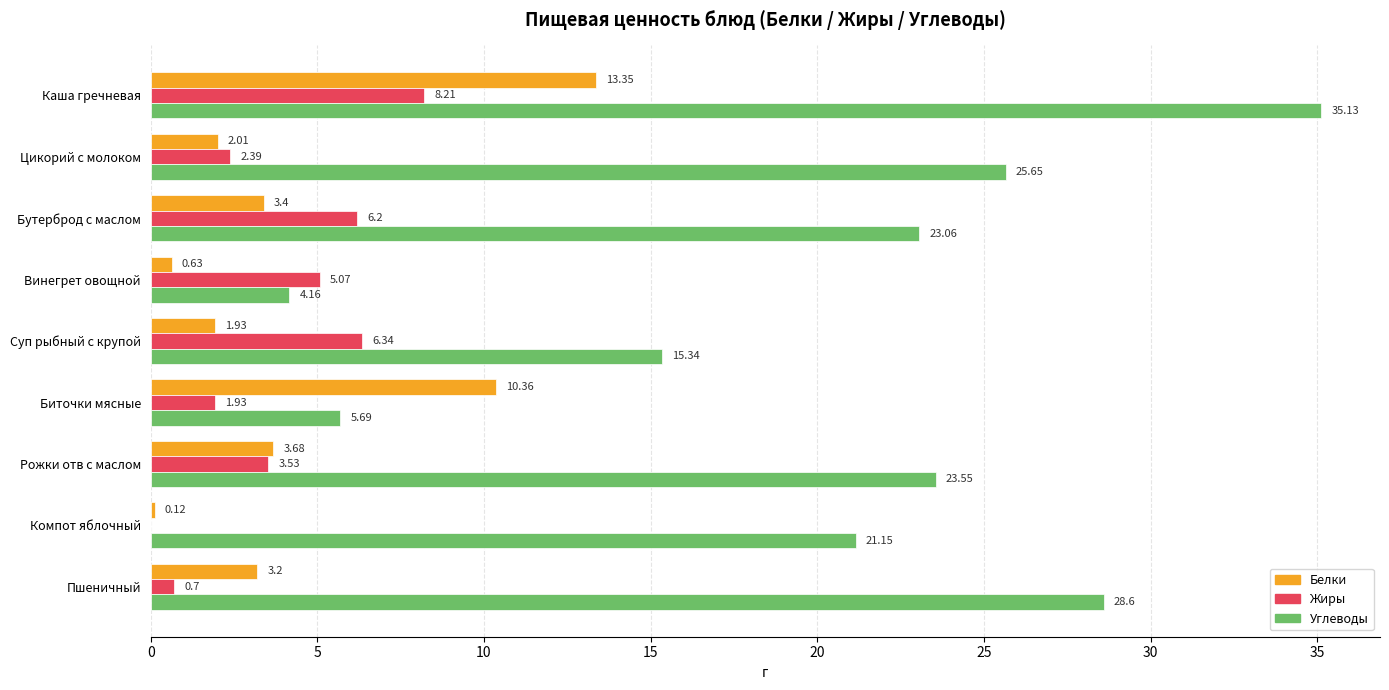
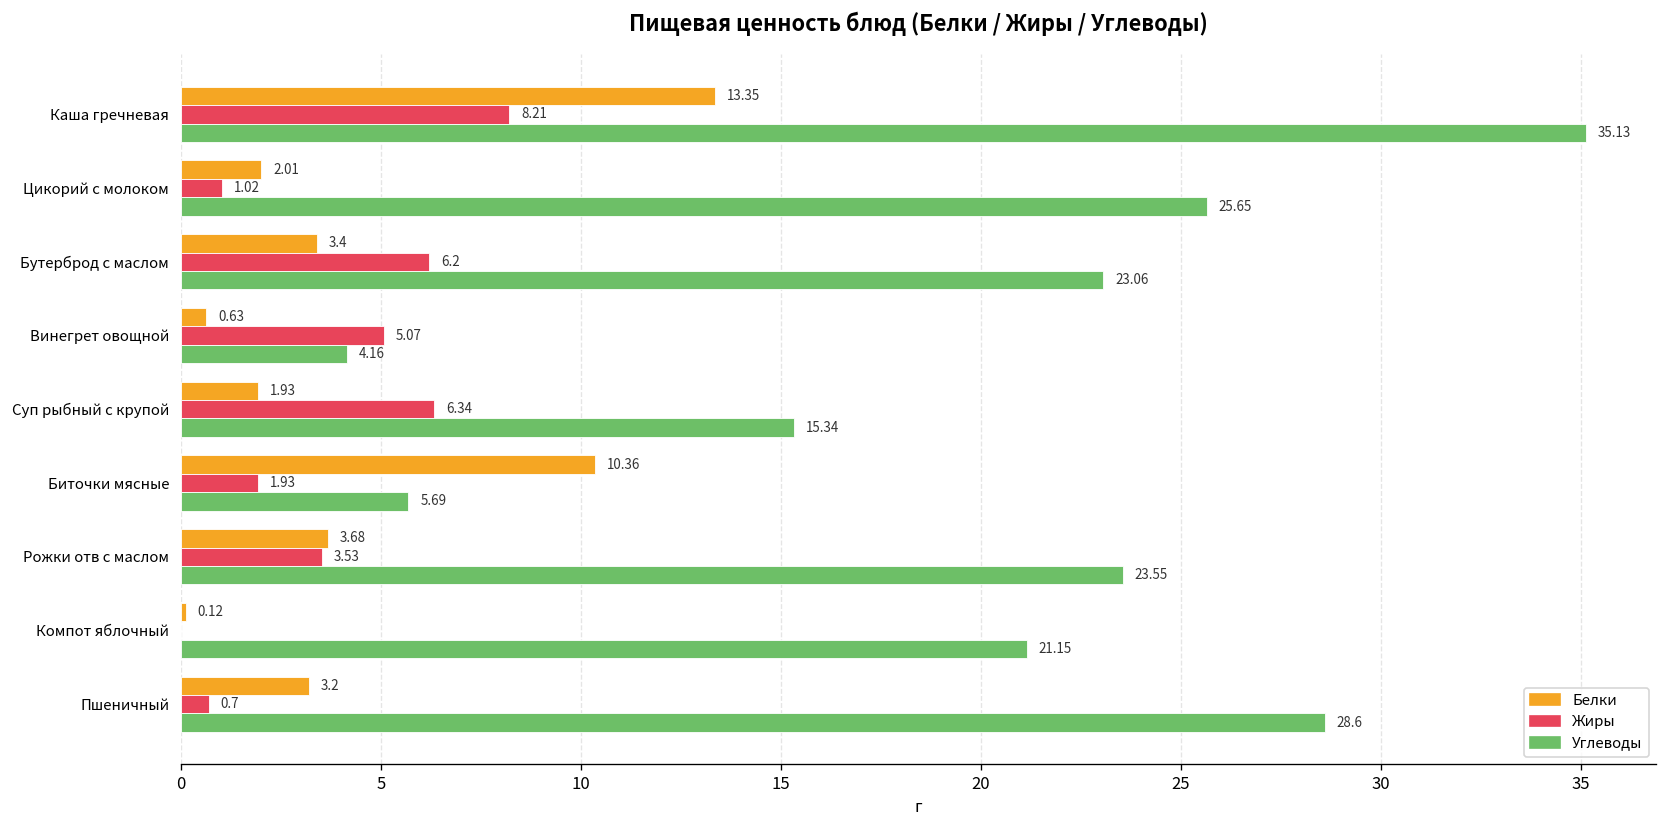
Жиры, Цикорий с молоком: 2.39 -> 1.02
